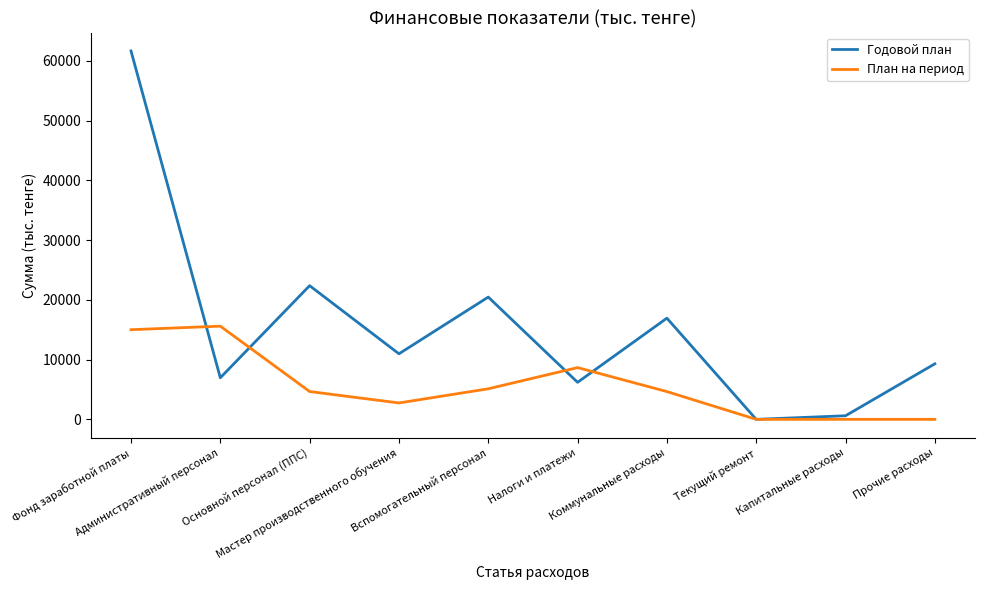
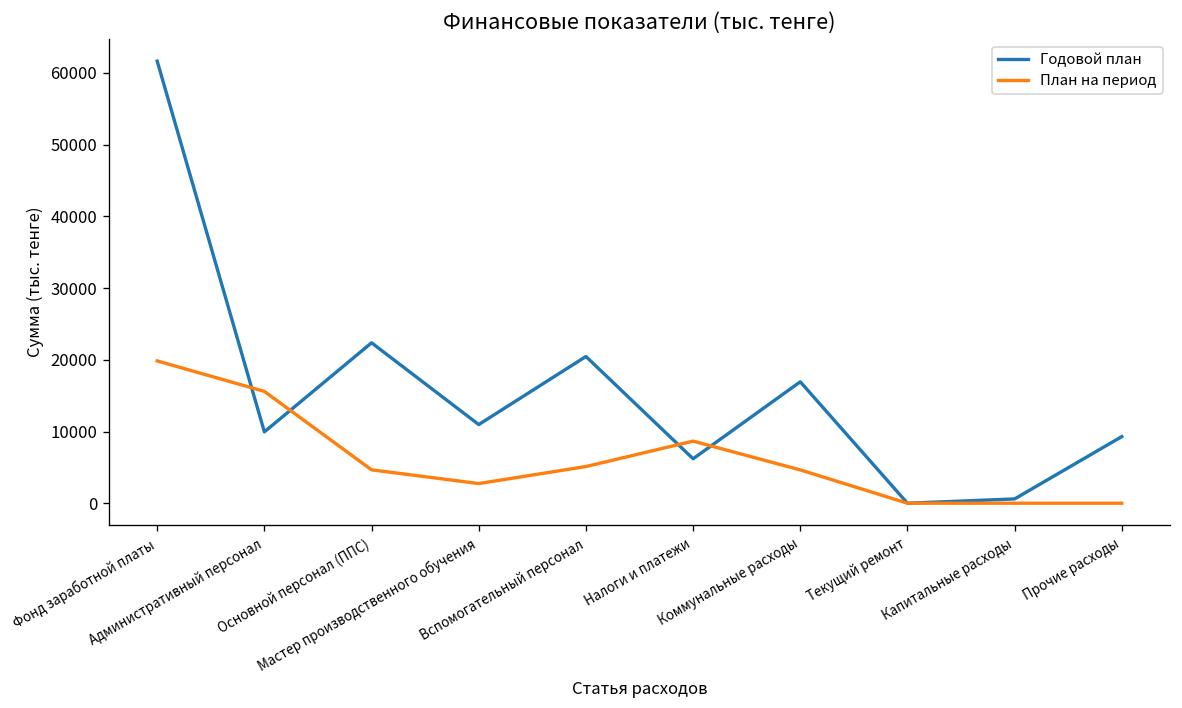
План на период, Фонд заработной платы: 15000 -> 20000
Годовой план, Административный персонал: 7000 -> 10000
